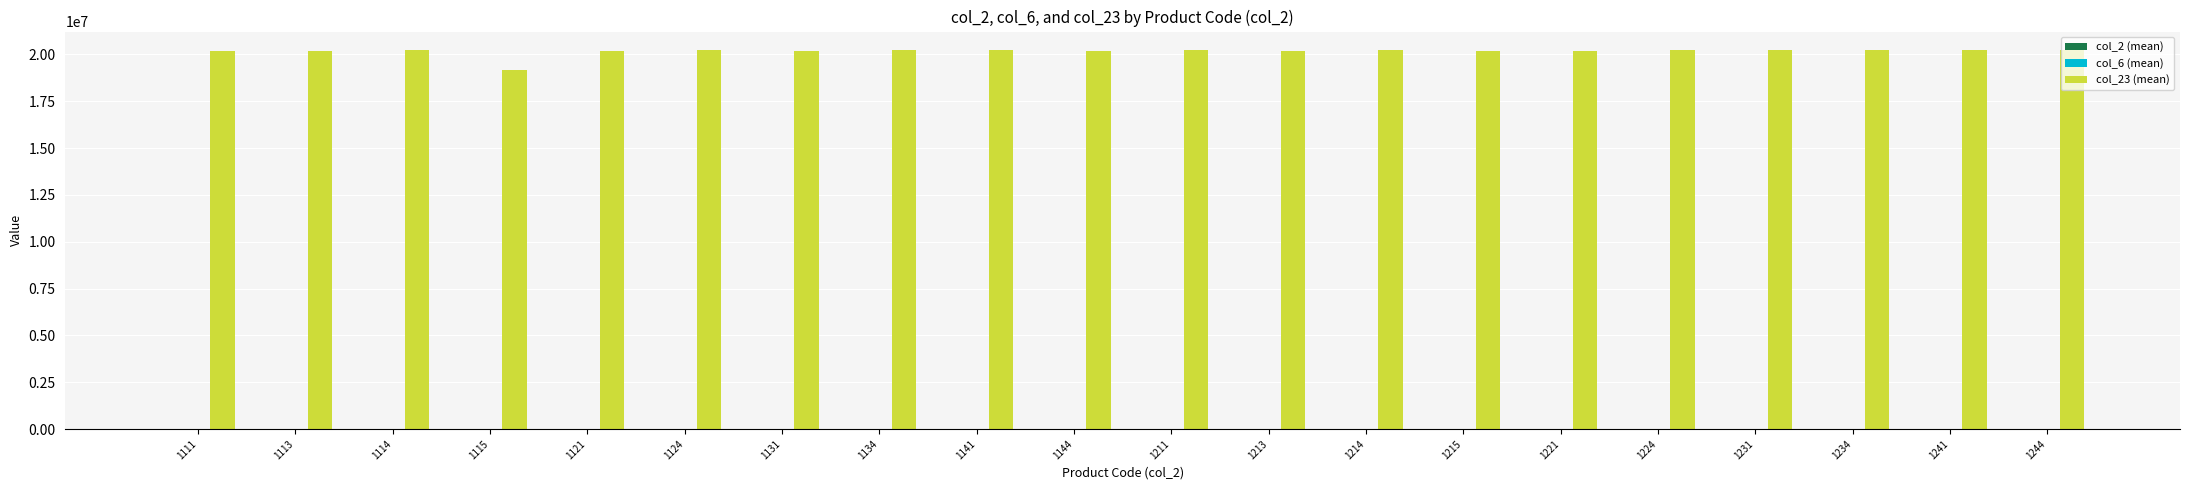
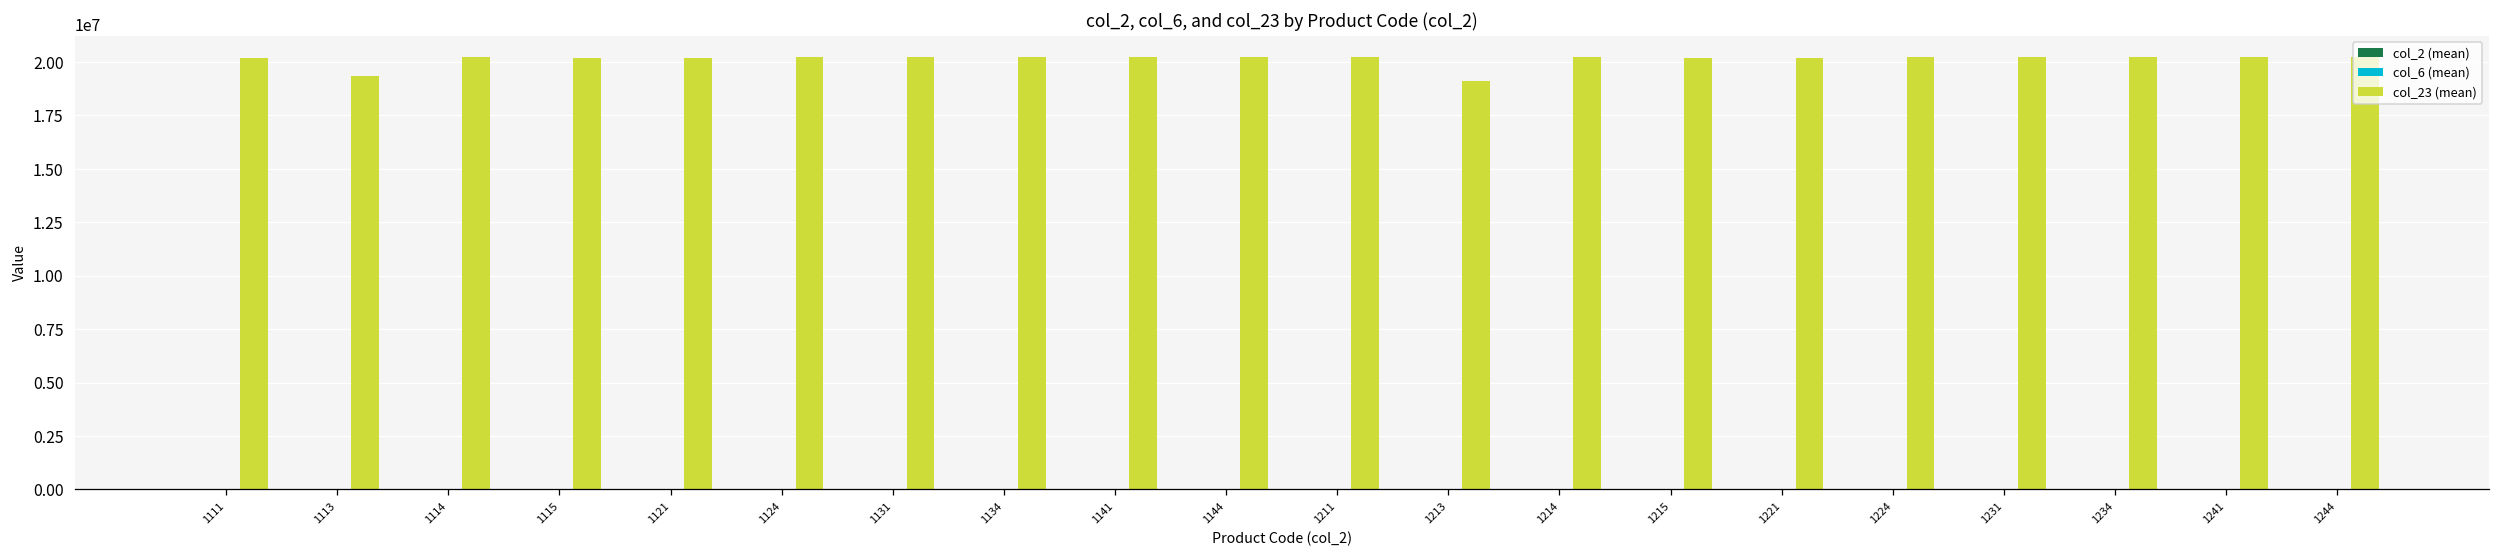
col_23 (mean), 1113: 20200000 -> 19300000
col_23 (mean), 1115: 19200000 -> 20200000
col_23 (mean), 1213: 20200000 -> 19100000
